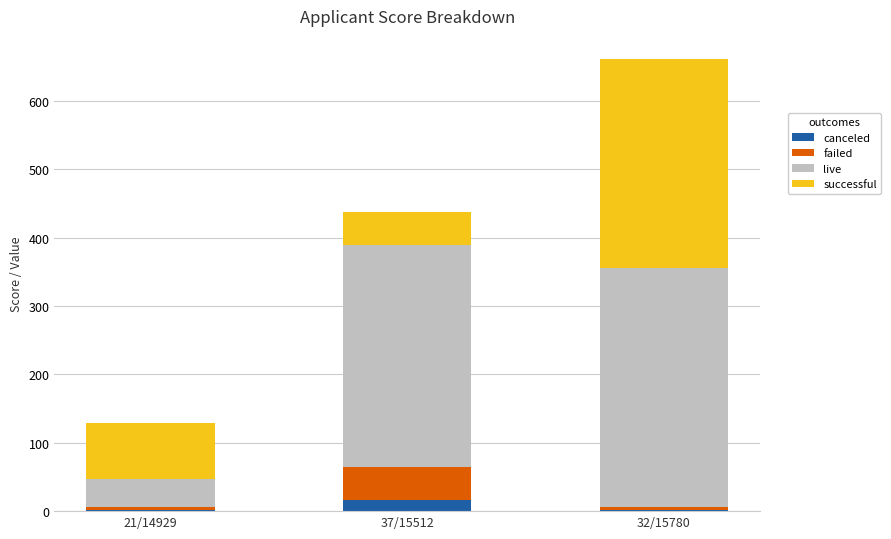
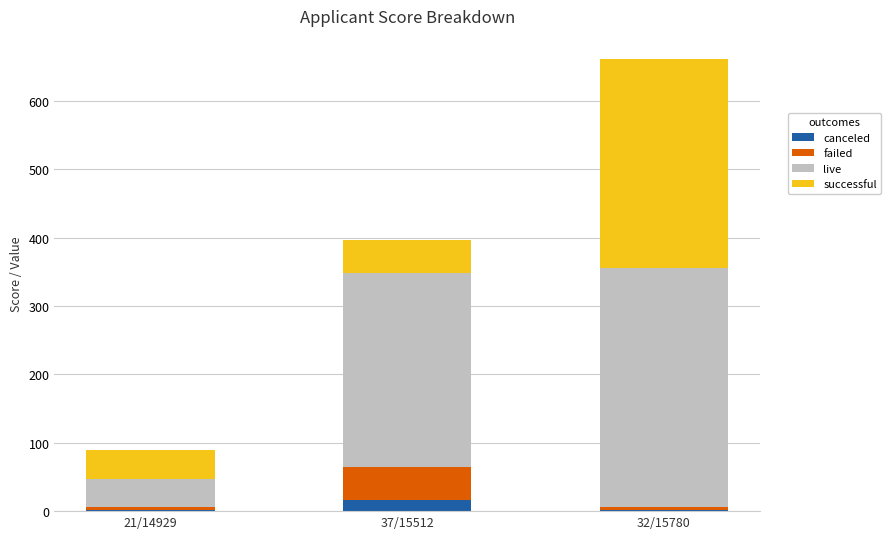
successful, 21/14929: 80 -> 40
live, 37/15512: 320 -> 280
